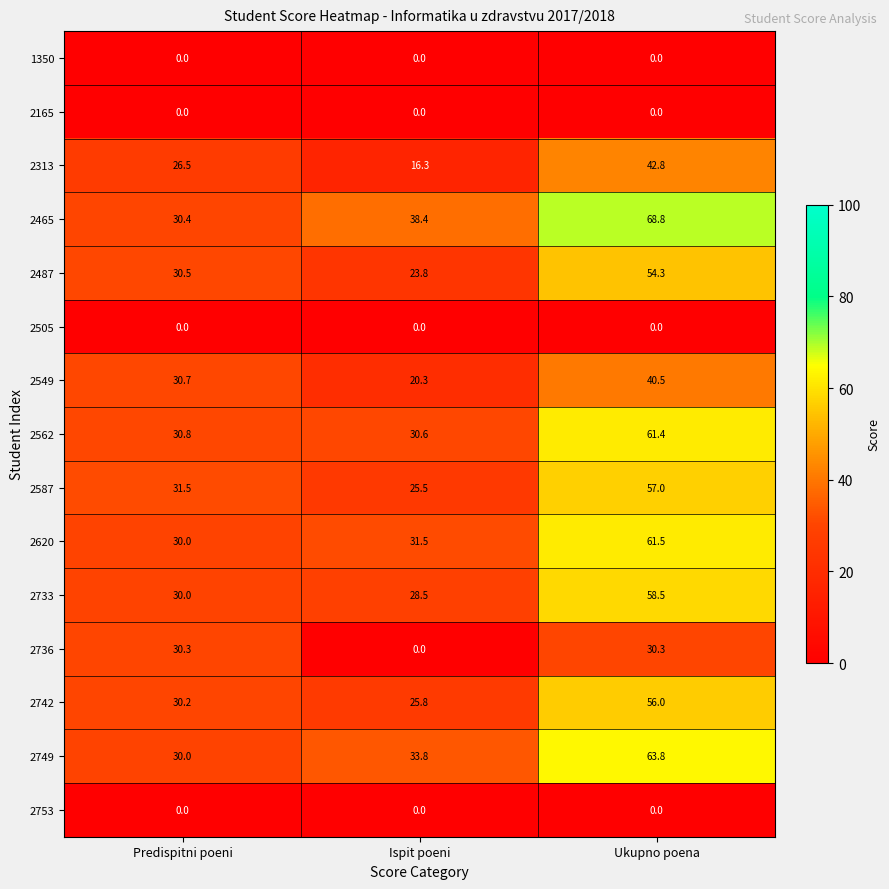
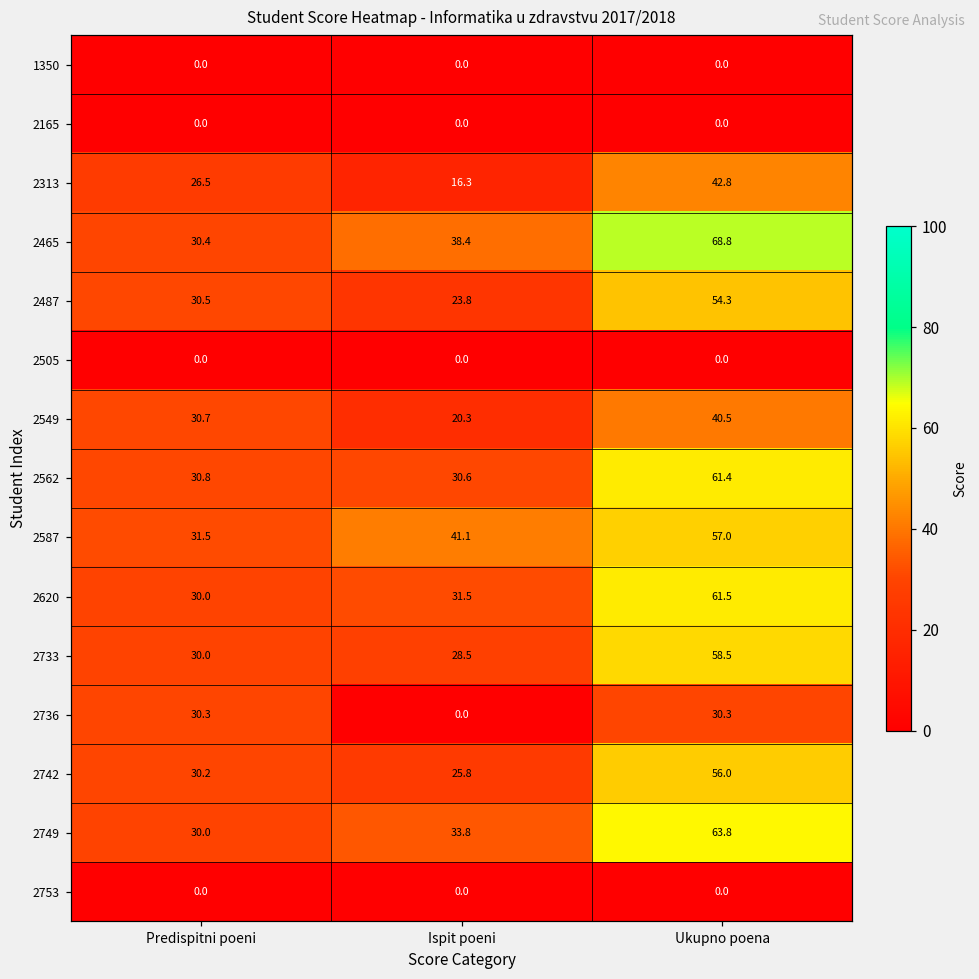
2587, Ispit poeni: 25.5 -> 41.1
